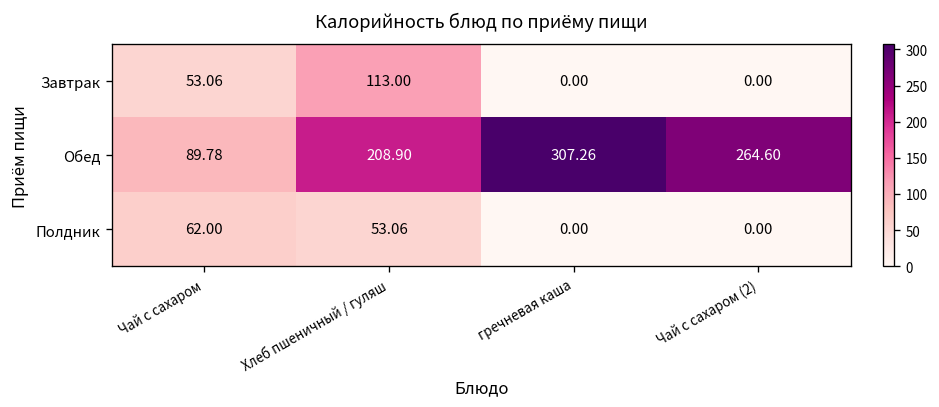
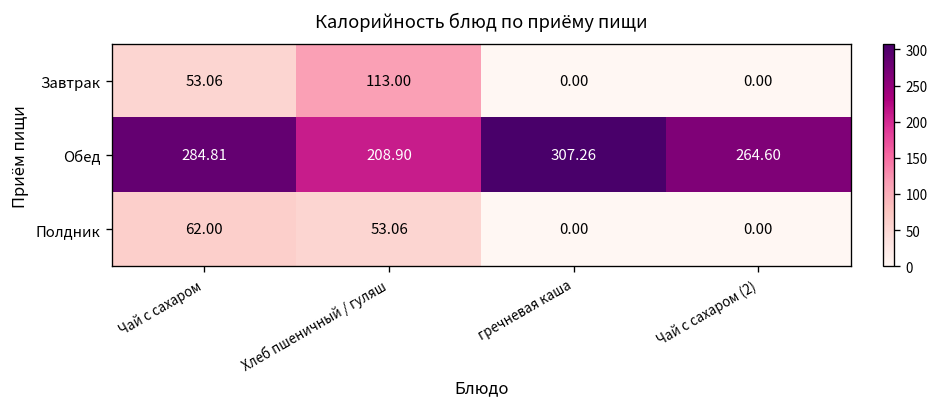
Обед, Чай с сахаром: 89.78 -> 284.81
